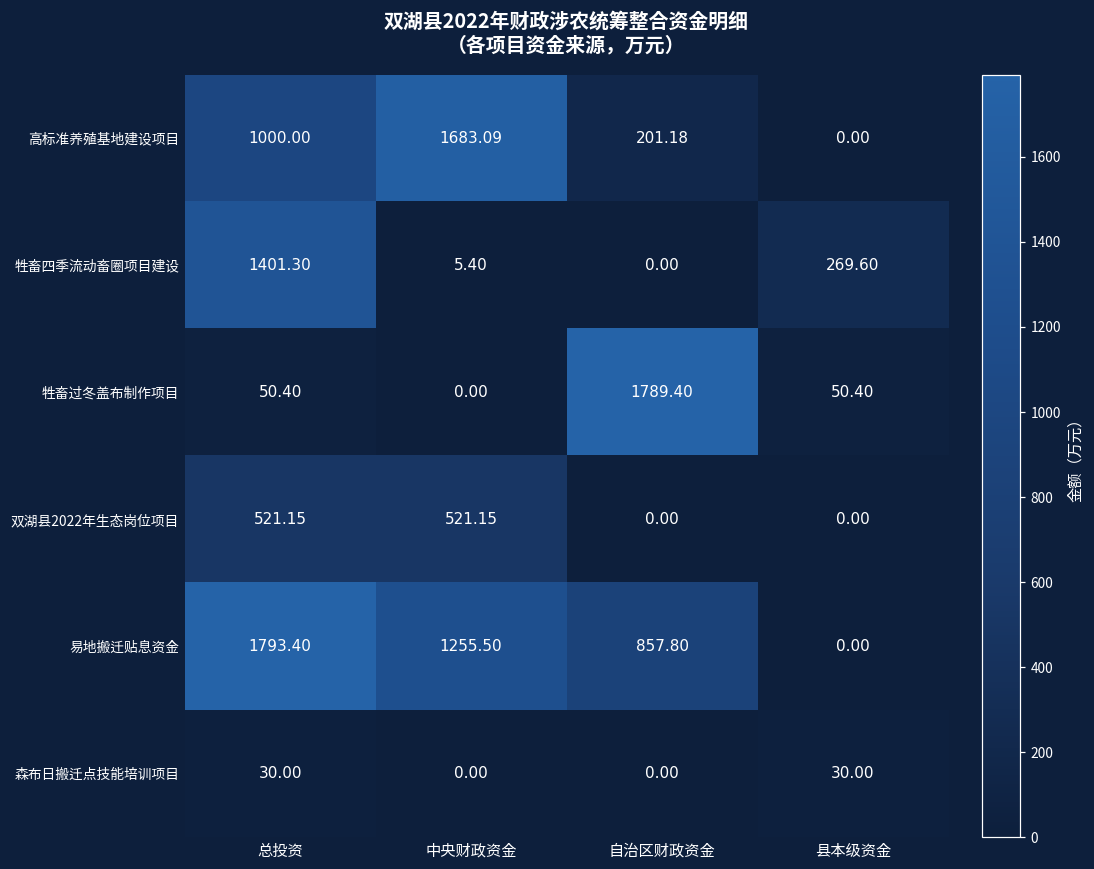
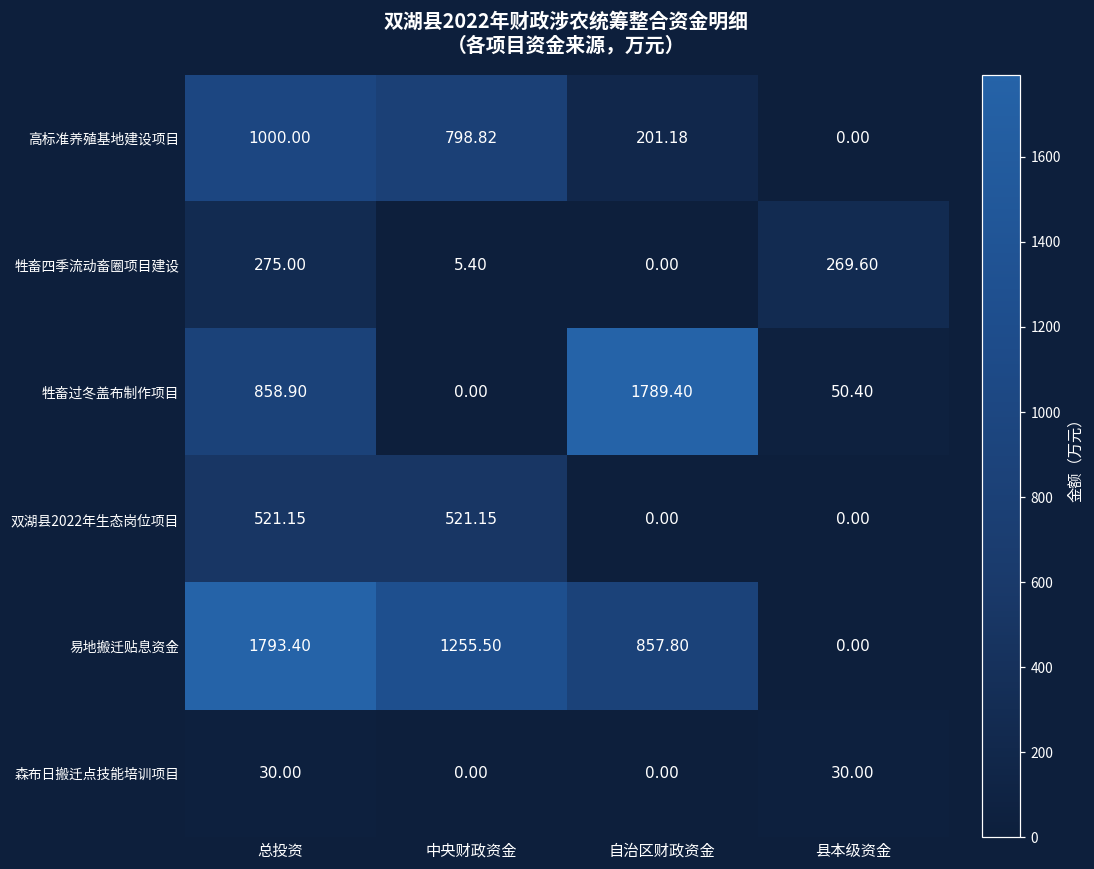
高标准养殖基地建设项目, 中央财政资金: 1683.09 -> 798.82
牲畜四季流动畜圈项目建设, 总投资: 1401.30 -> 275.00
牲畜过冬盖布制作项目, 总投资: 50.40 -> 858.90
